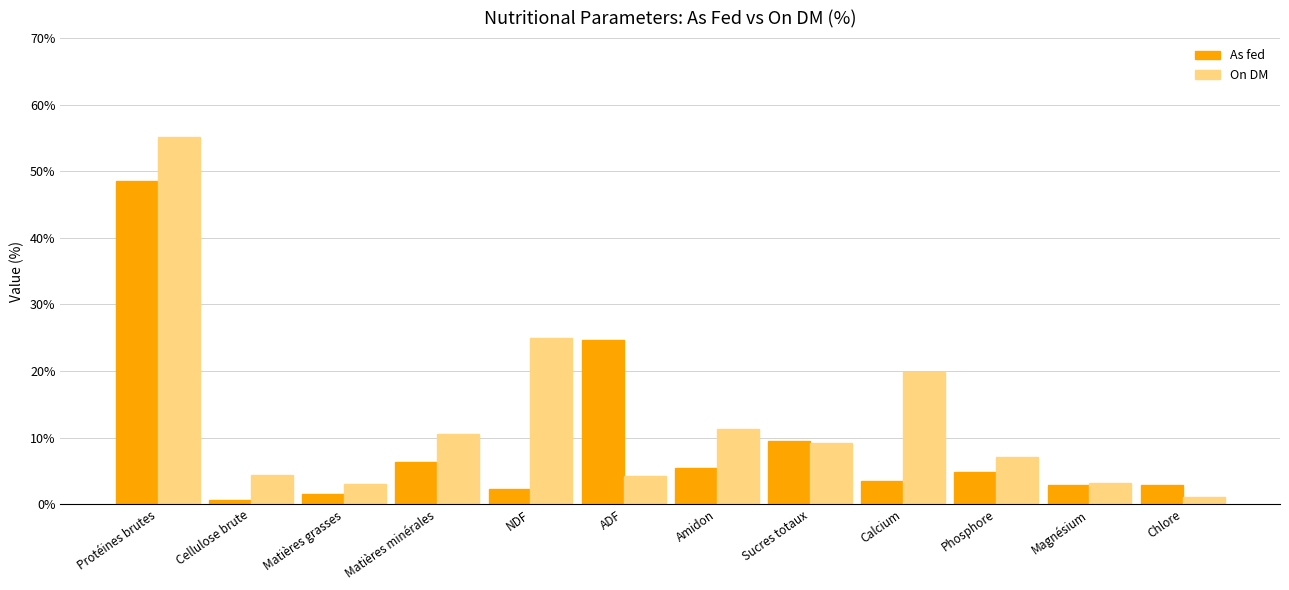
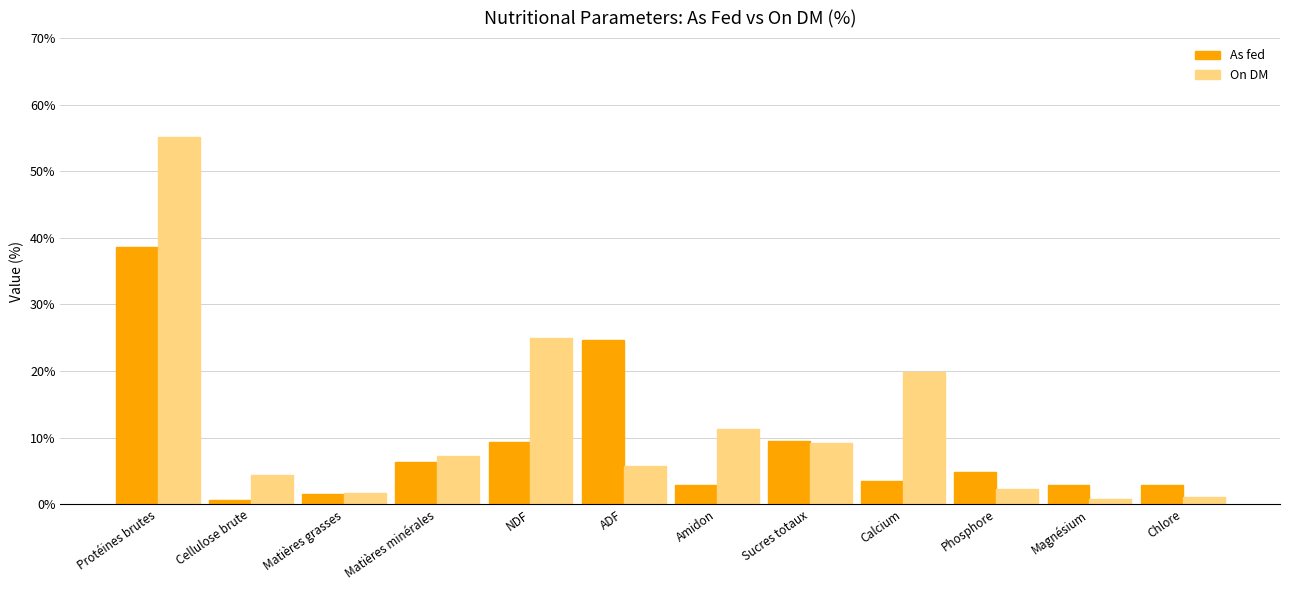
As fed, Protéines brutes: 49% -> 39%
On DM, Matières grasses: 3% -> 2%
On DM, Matières minérales: 11% -> 7%
As fed, NDF: 2% -> 9%
On DM, ADF: 4% -> 6%
As fed, Amidon: 6% -> 3%
On DM, Phosphore: 7% -> 2%
On DM, Magnésium: 3% -> 1%
